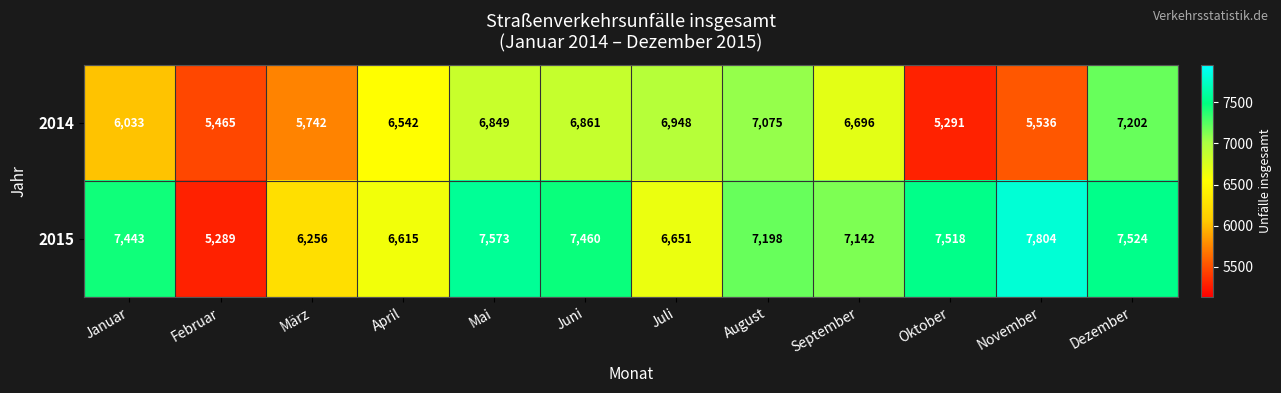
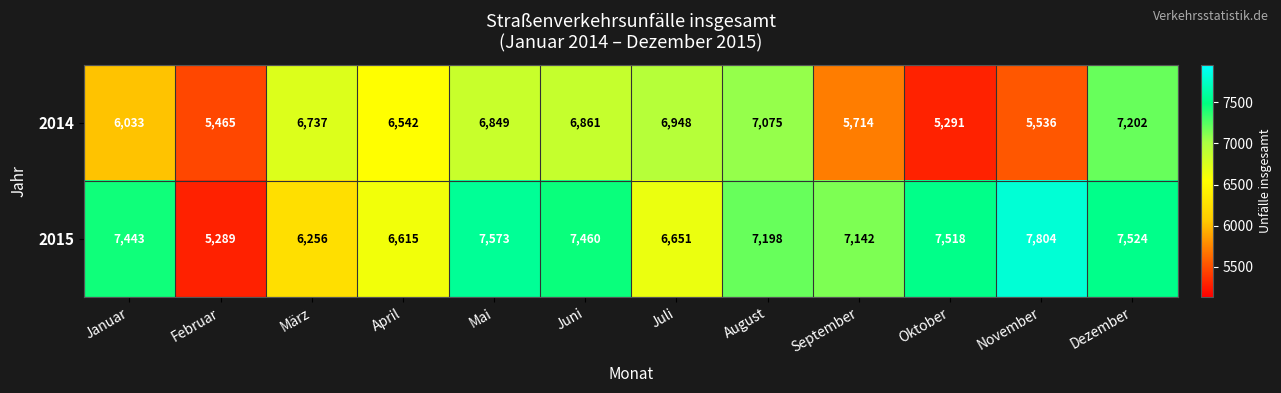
2014, März: 5,742 -> 6,737
2014, September: 6,696 -> 5,714
